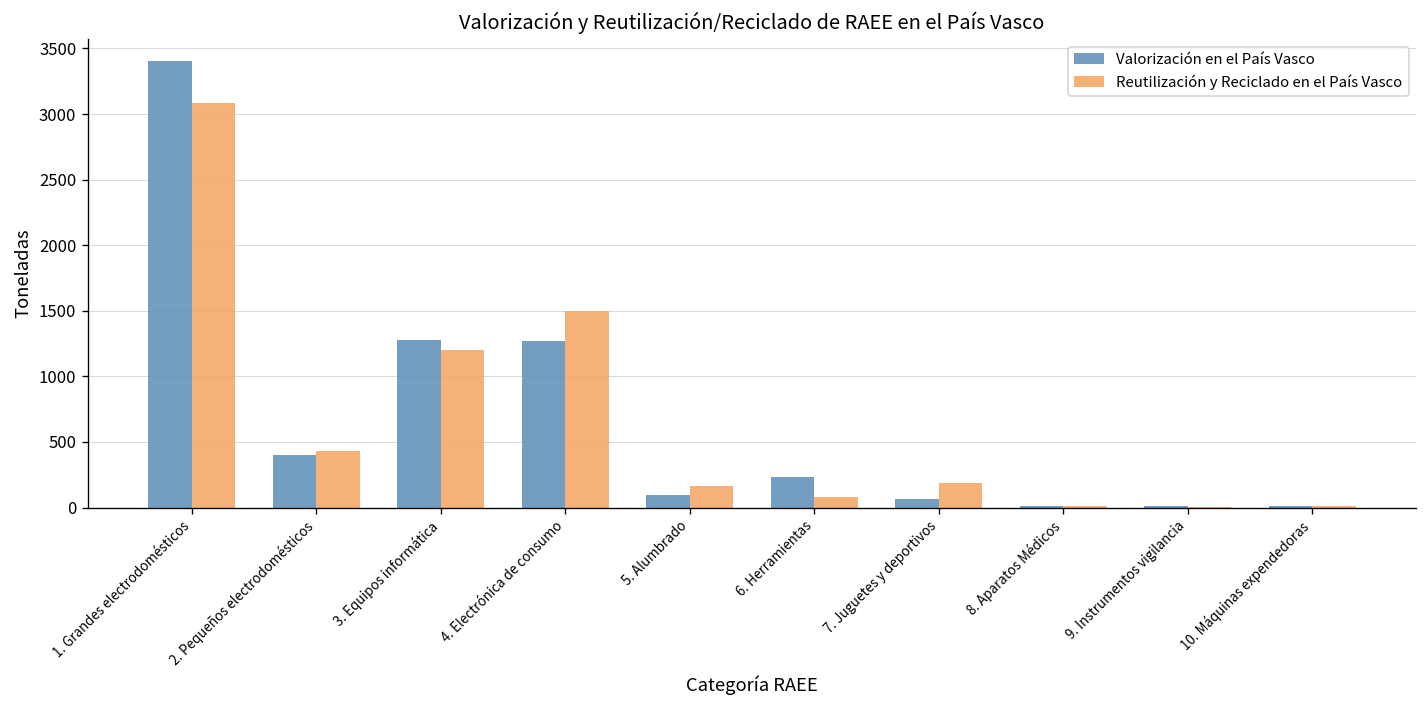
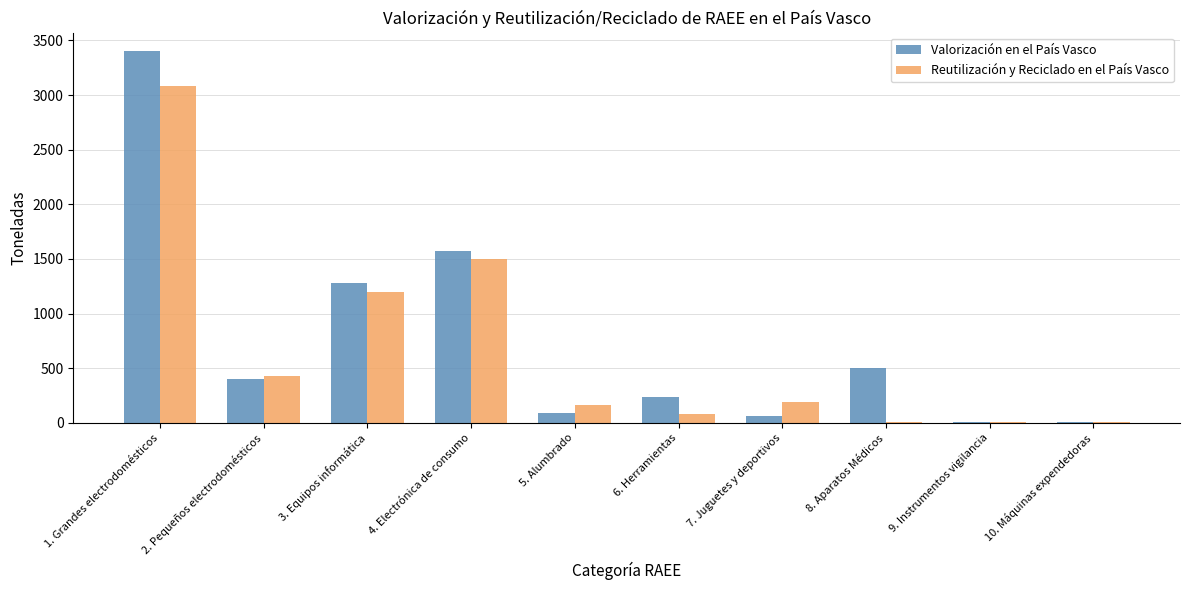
Valorización en el País Vasco, 4. Electrónica de consumo: 1270 -> 1570
Valorización en el País Vasco, 8. Aparatos Médicos: 10 -> 510
